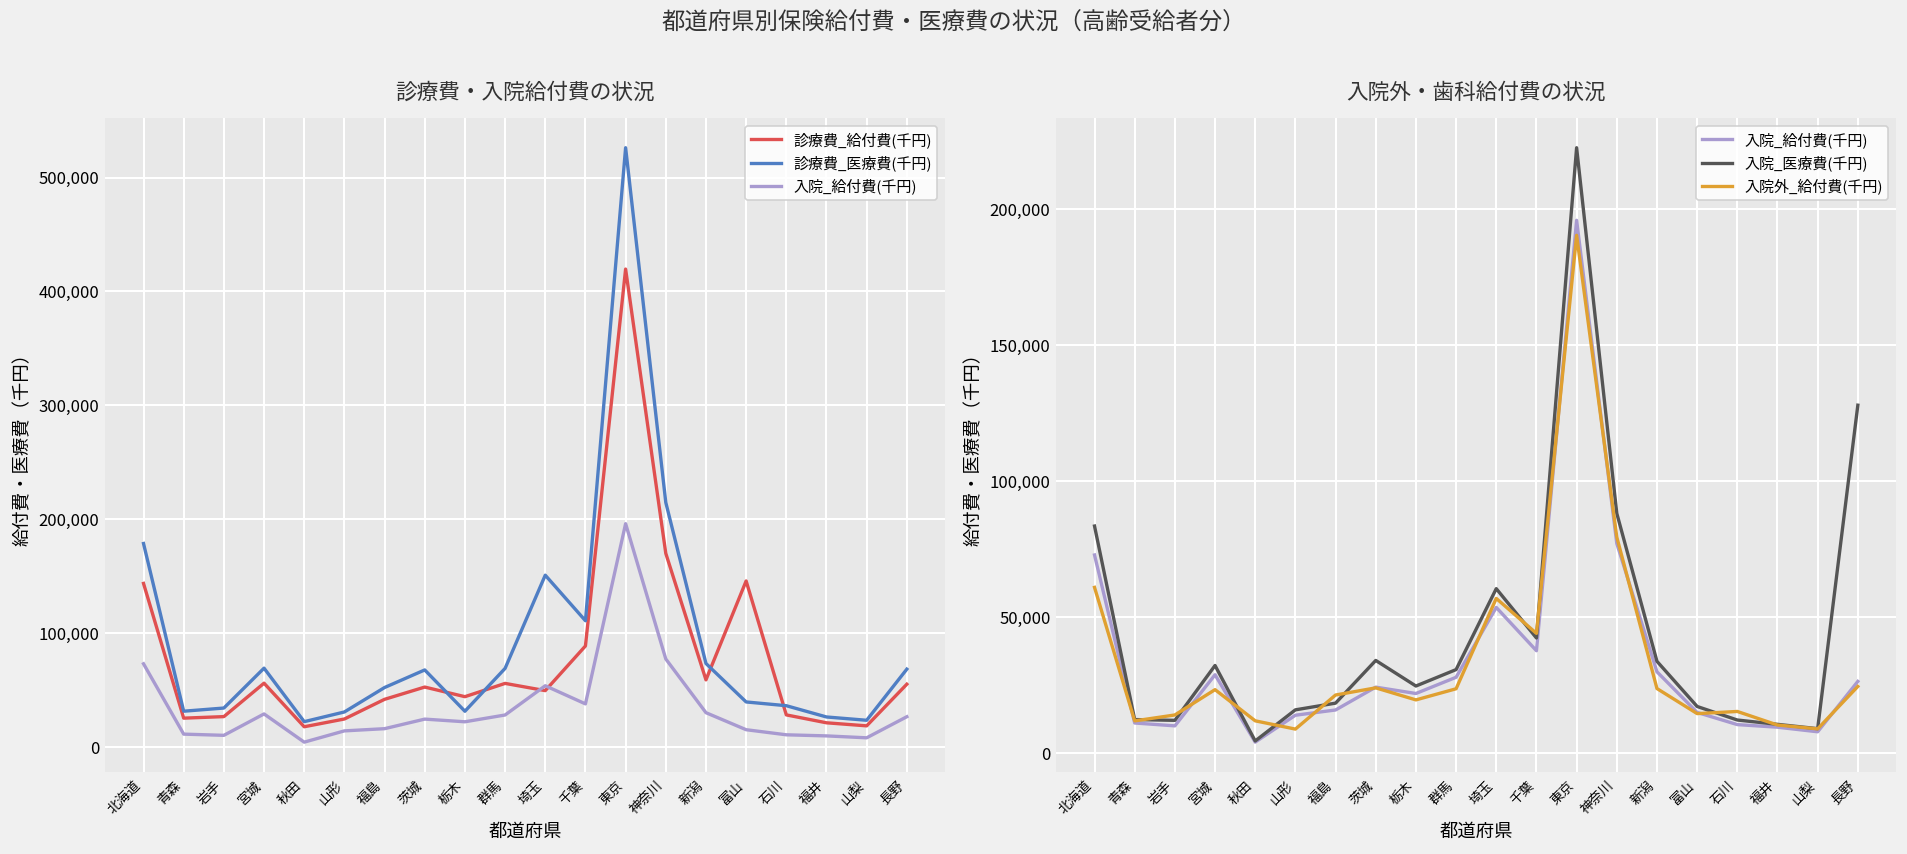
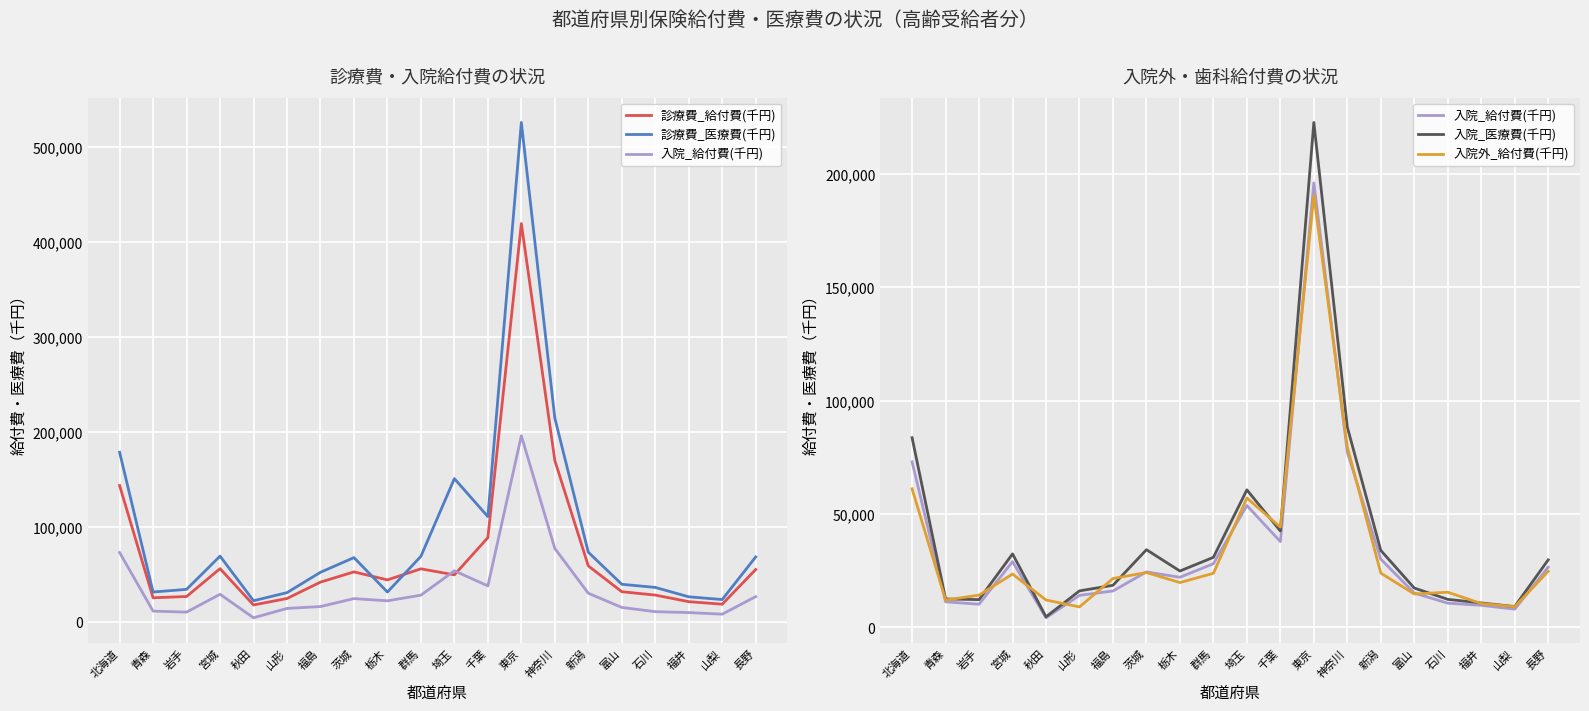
診療費・入院給付費の状況, 診療費_給付費(千円), 富山: 150,000 -> 30,000
入院外・歯科給付費の状況, 入院_医療費(千円), 長野: 128,000 -> 30,000
